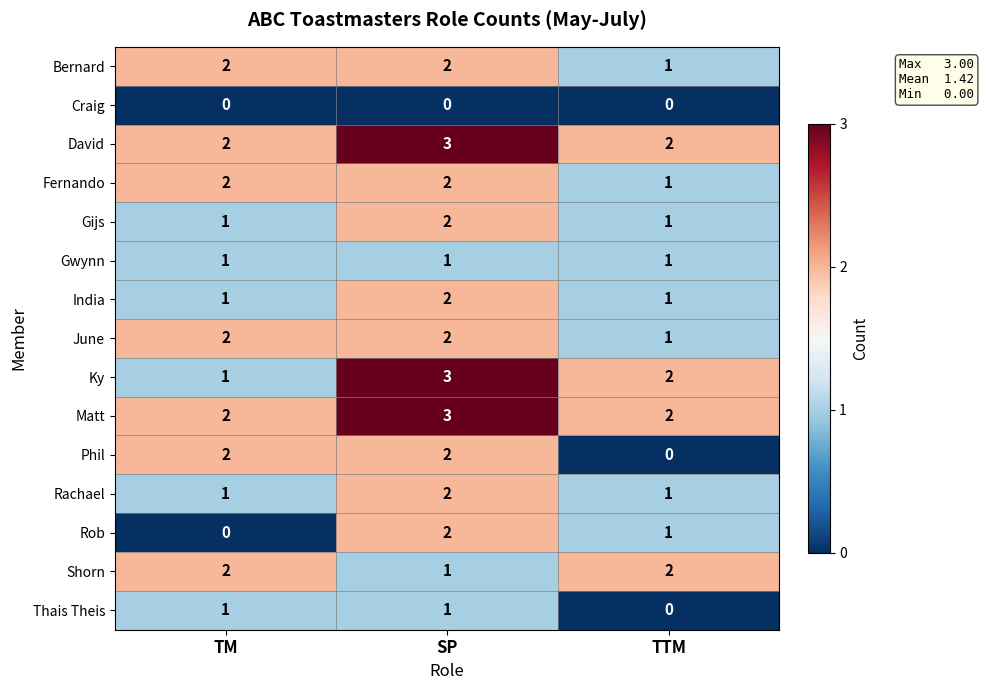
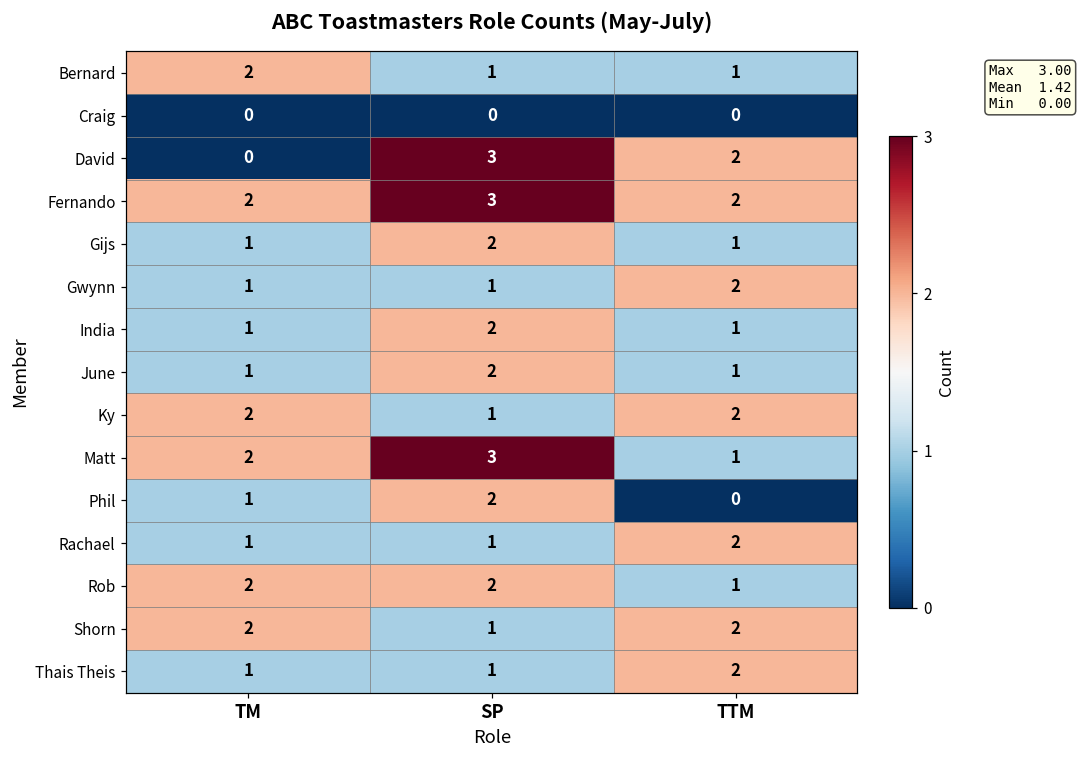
Bernard, SP: 2 -> 1
David, TM: 2 -> 0
Fernando, SP: 2 -> 3
Fernando, TTM: 1 -> 2
Gwynn, TTM: 1 -> 2
June, TM: 2 -> 1
Ky, TM: 1 -> 2
Ky, SP: 3 -> 1
Matt, TTM: 2 -> 1
Phil, TM: 2 -> 1
Rachael, SP: 2 -> 1
Rachael, TTM: 1 -> 2
Rob, TM: 0 -> 2
Thais Theis, TTM: 0 -> 2
